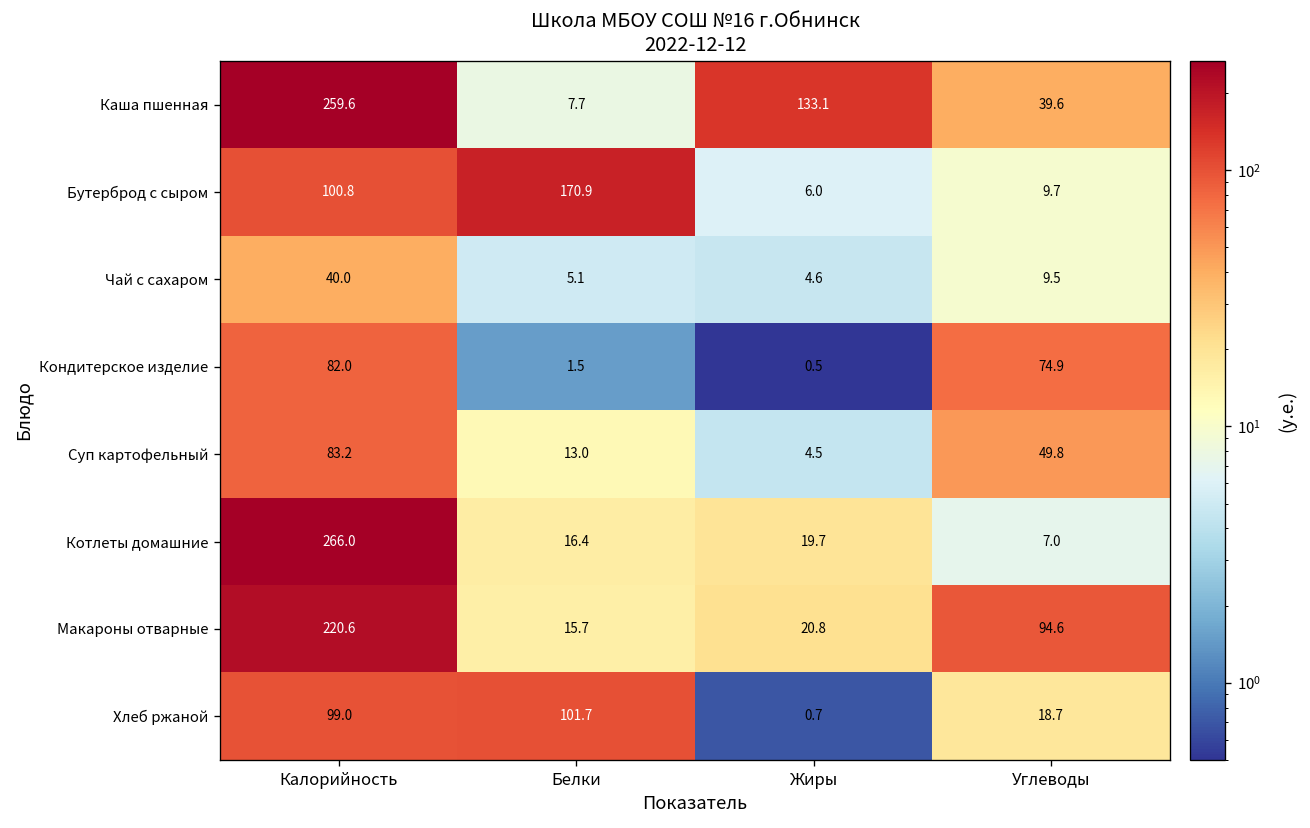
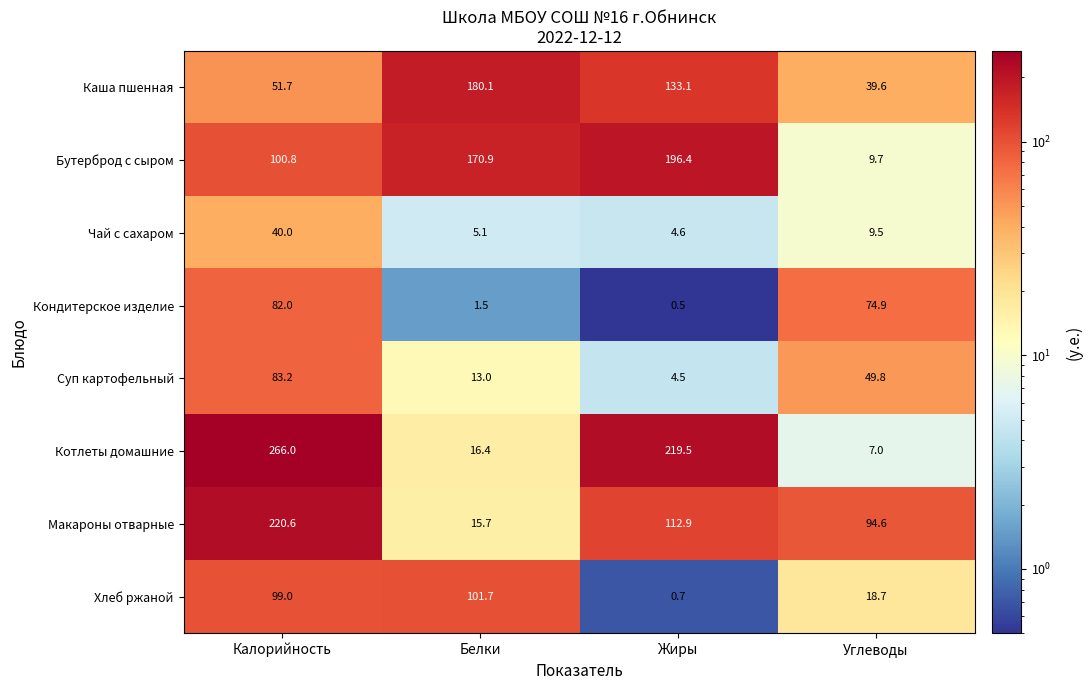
Каша пшенная, Калорийность: 259.6 -> 51.7
Каша пшенная, Белки: 7.7 -> 180.1
Бутерброд с сыром, Жиры: 6.0 -> 196.4
Котлеты домашние, Жиры: 19.7 -> 219.5
Макароны отварные, Жиры: 20.8 -> 112.9
